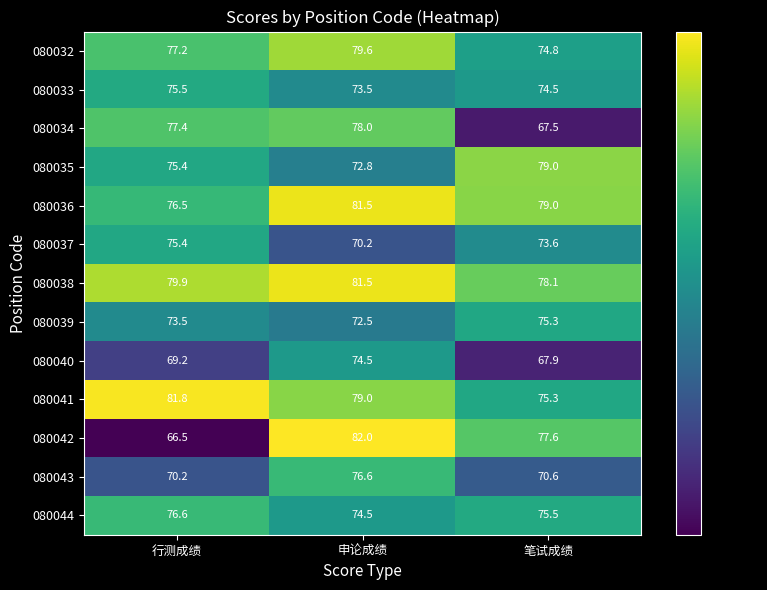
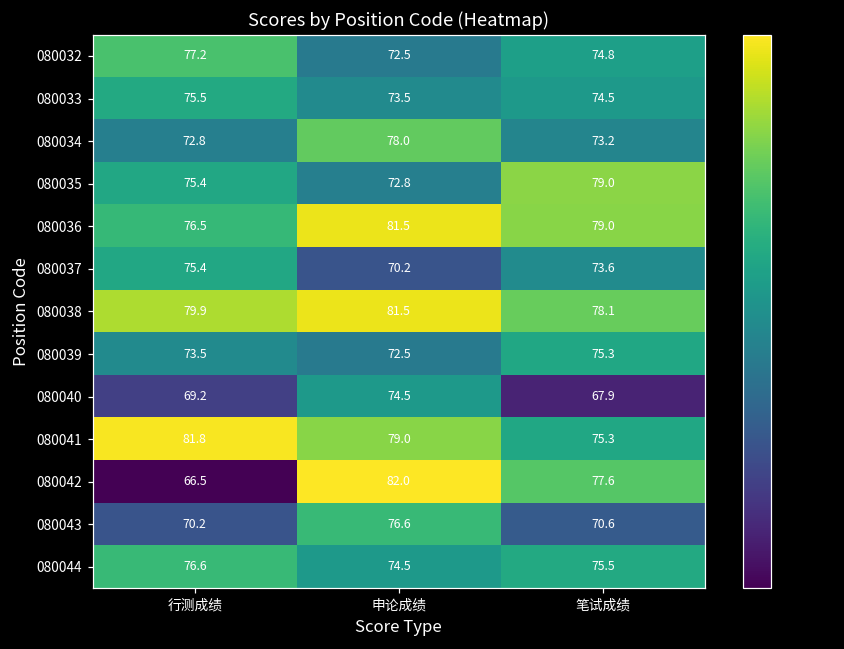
080032, 申论成绩: 79.6 -> 72.5
080034, 行测成绩: 77.4 -> 72.8
080034, 笔试成绩: 67.5 -> 73.2
